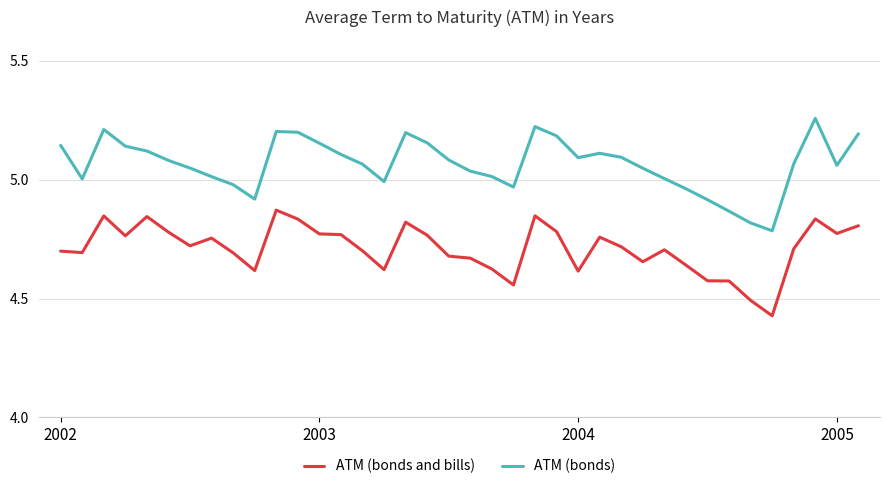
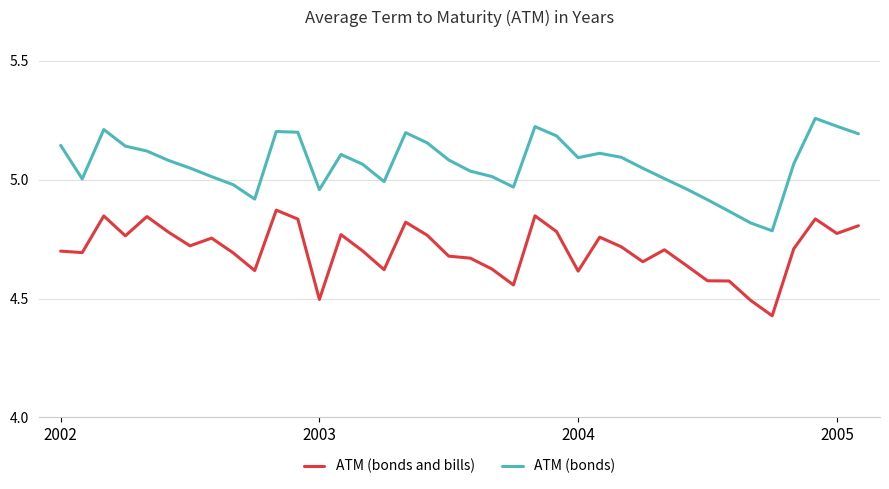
ATM (bonds and bills), 2003: 4.77 -> 4.50
ATM (bonds), 2003: 5.15 -> 4.96
ATM (bonds), 2005: 5.06 -> 5.22
